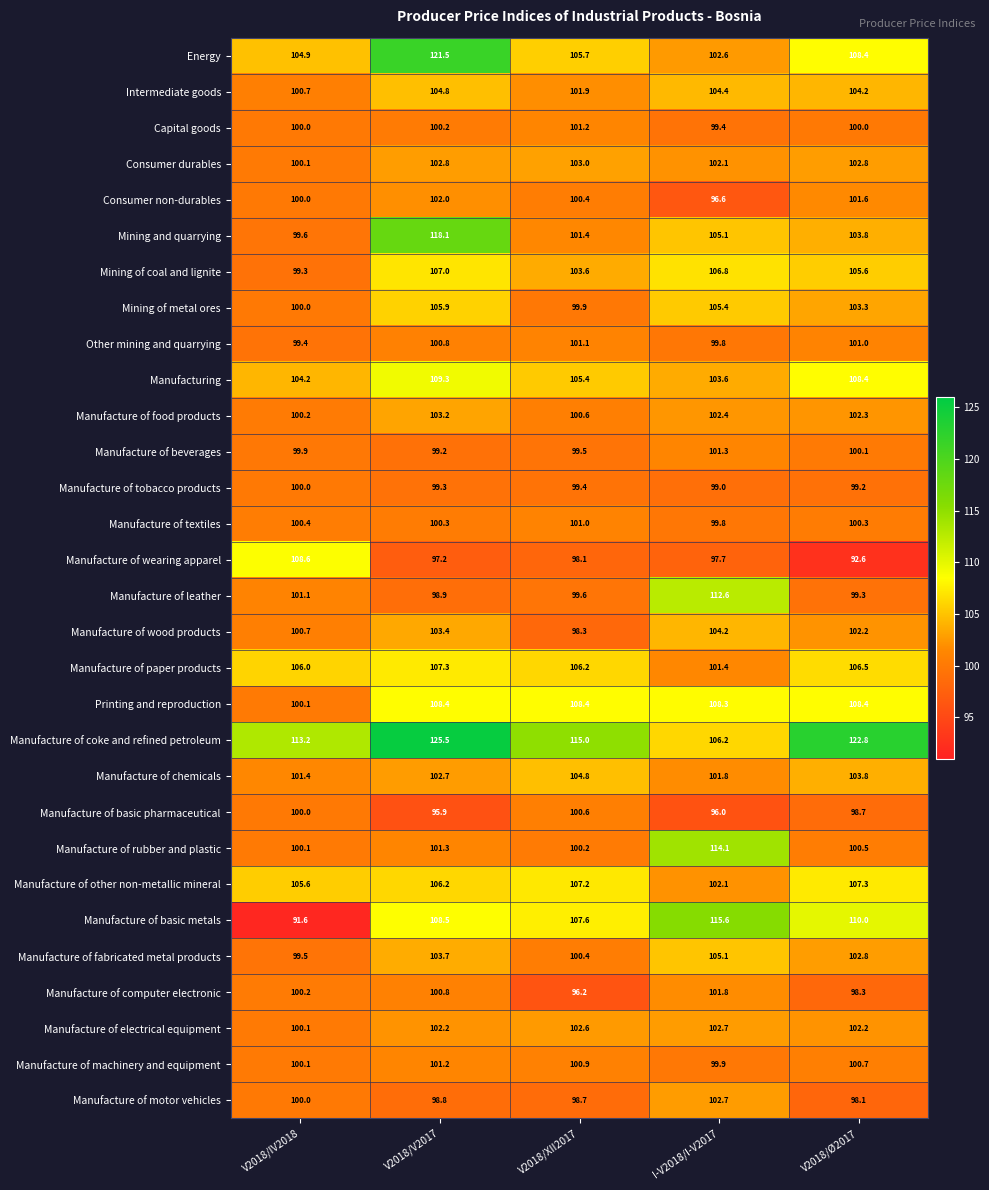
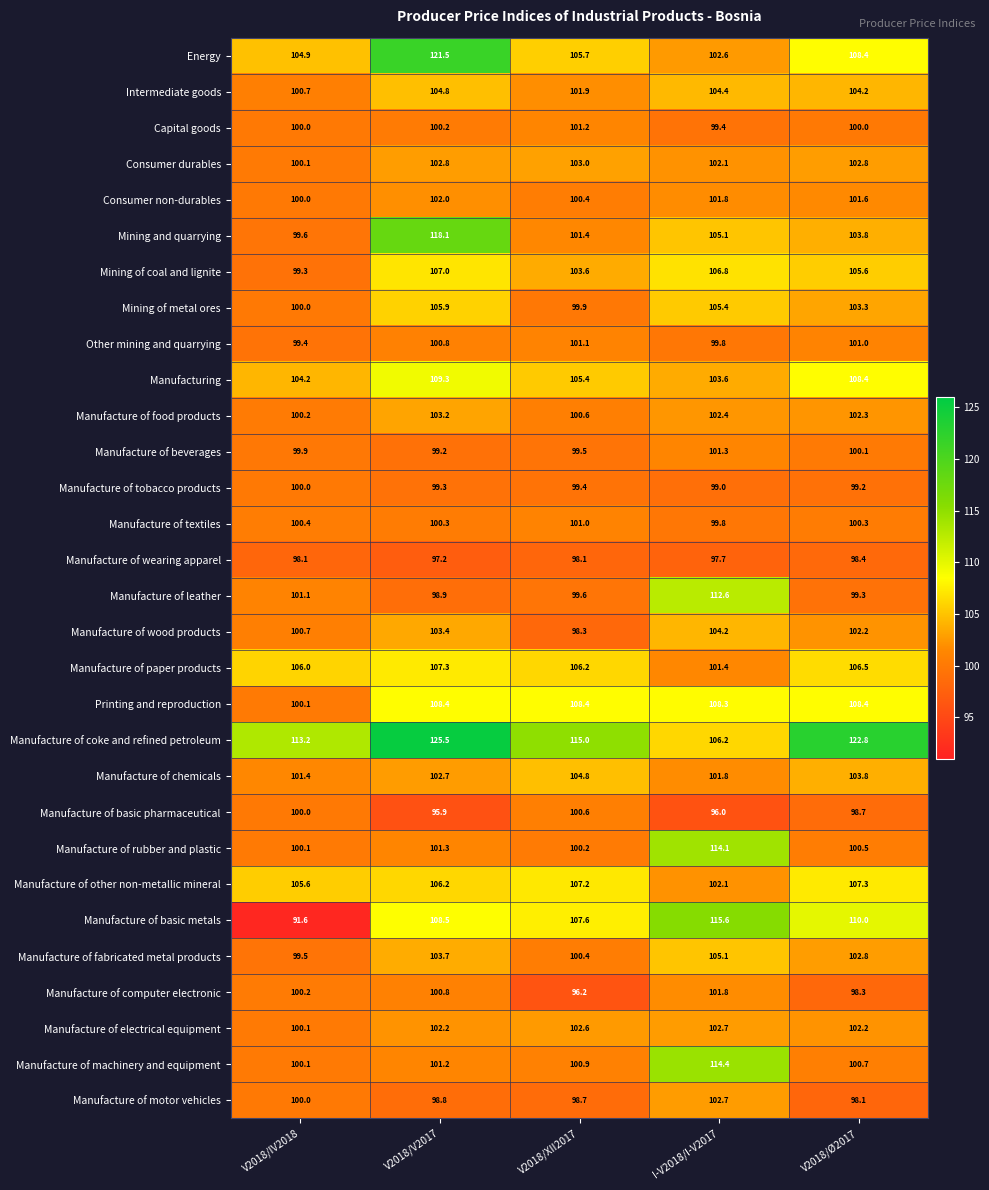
Consumer non-durables, I-V2018/I-V2017: 96.6 -> 101.8
Manufacture of wearing apparel, V2018/IV2018: 108.6 -> 98.1
Manufacture of wearing apparel, V2018/Ø2017: 92.6 -> 98.4
Manufacture of machinery and equipment, I-V2018/I-V2017: 99.9 -> 114.4
